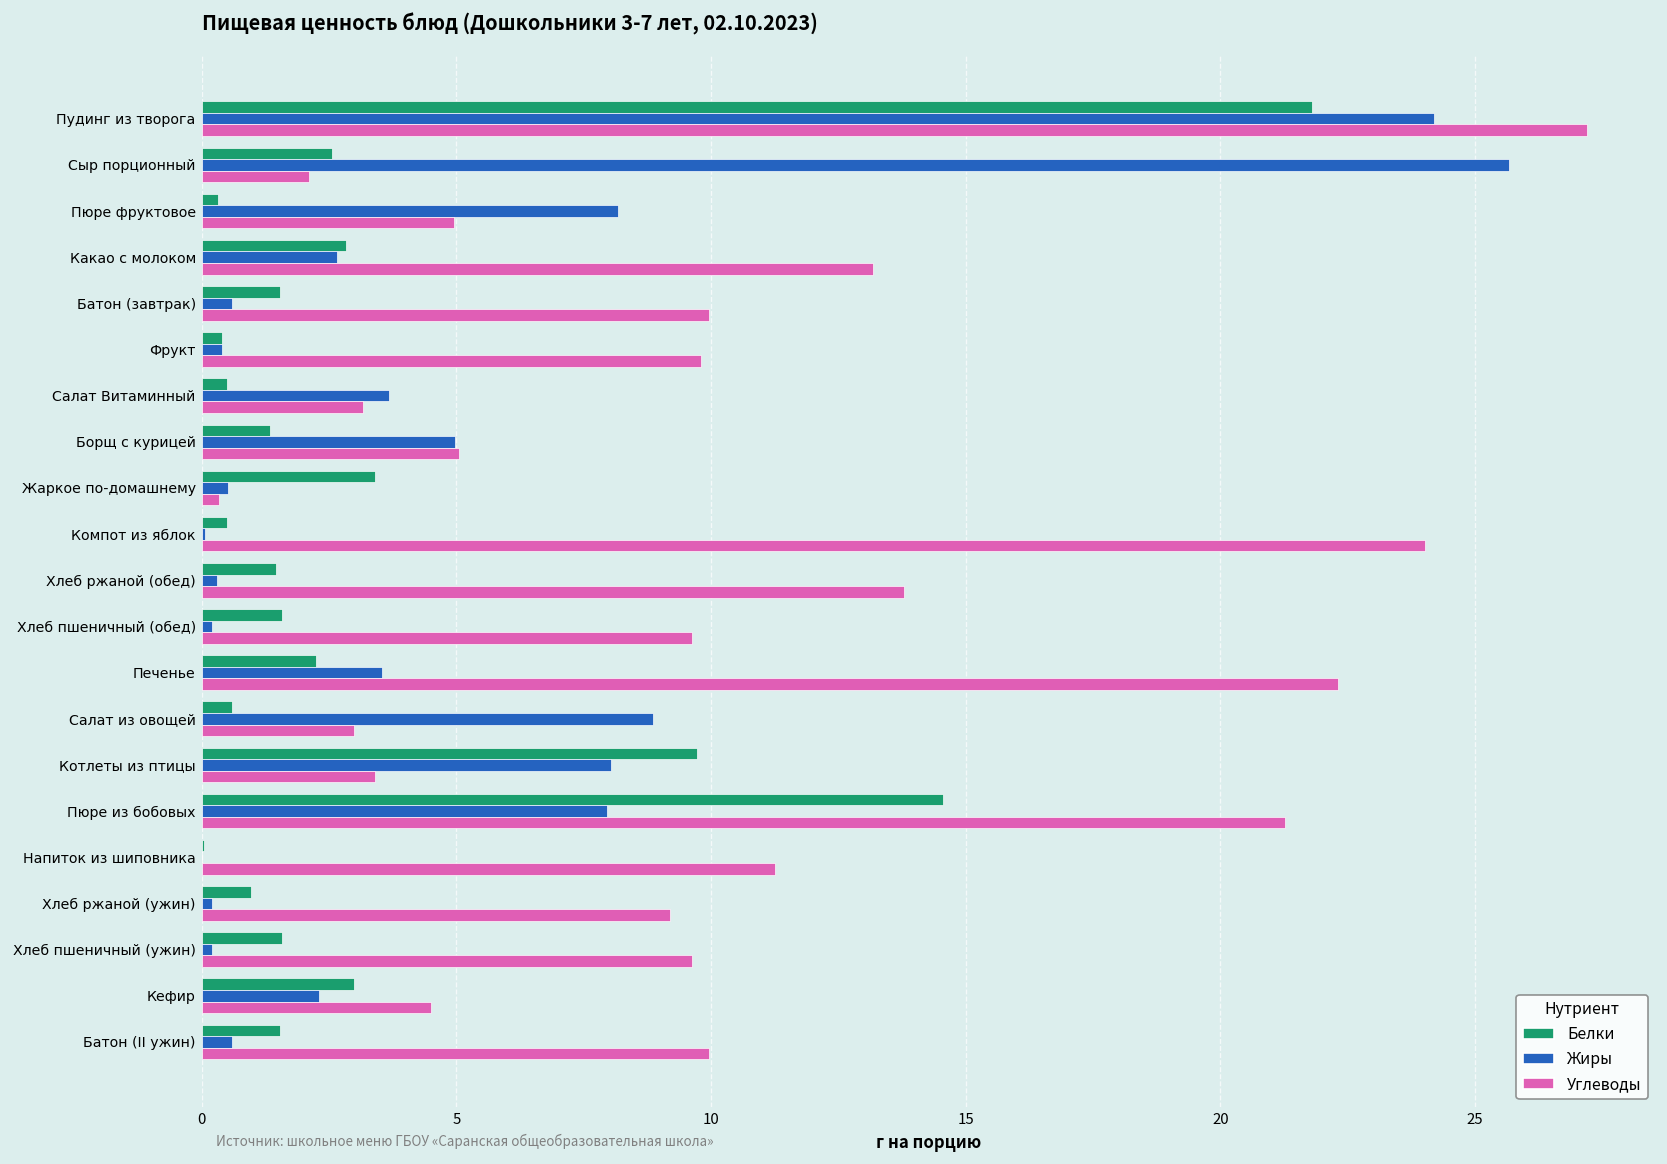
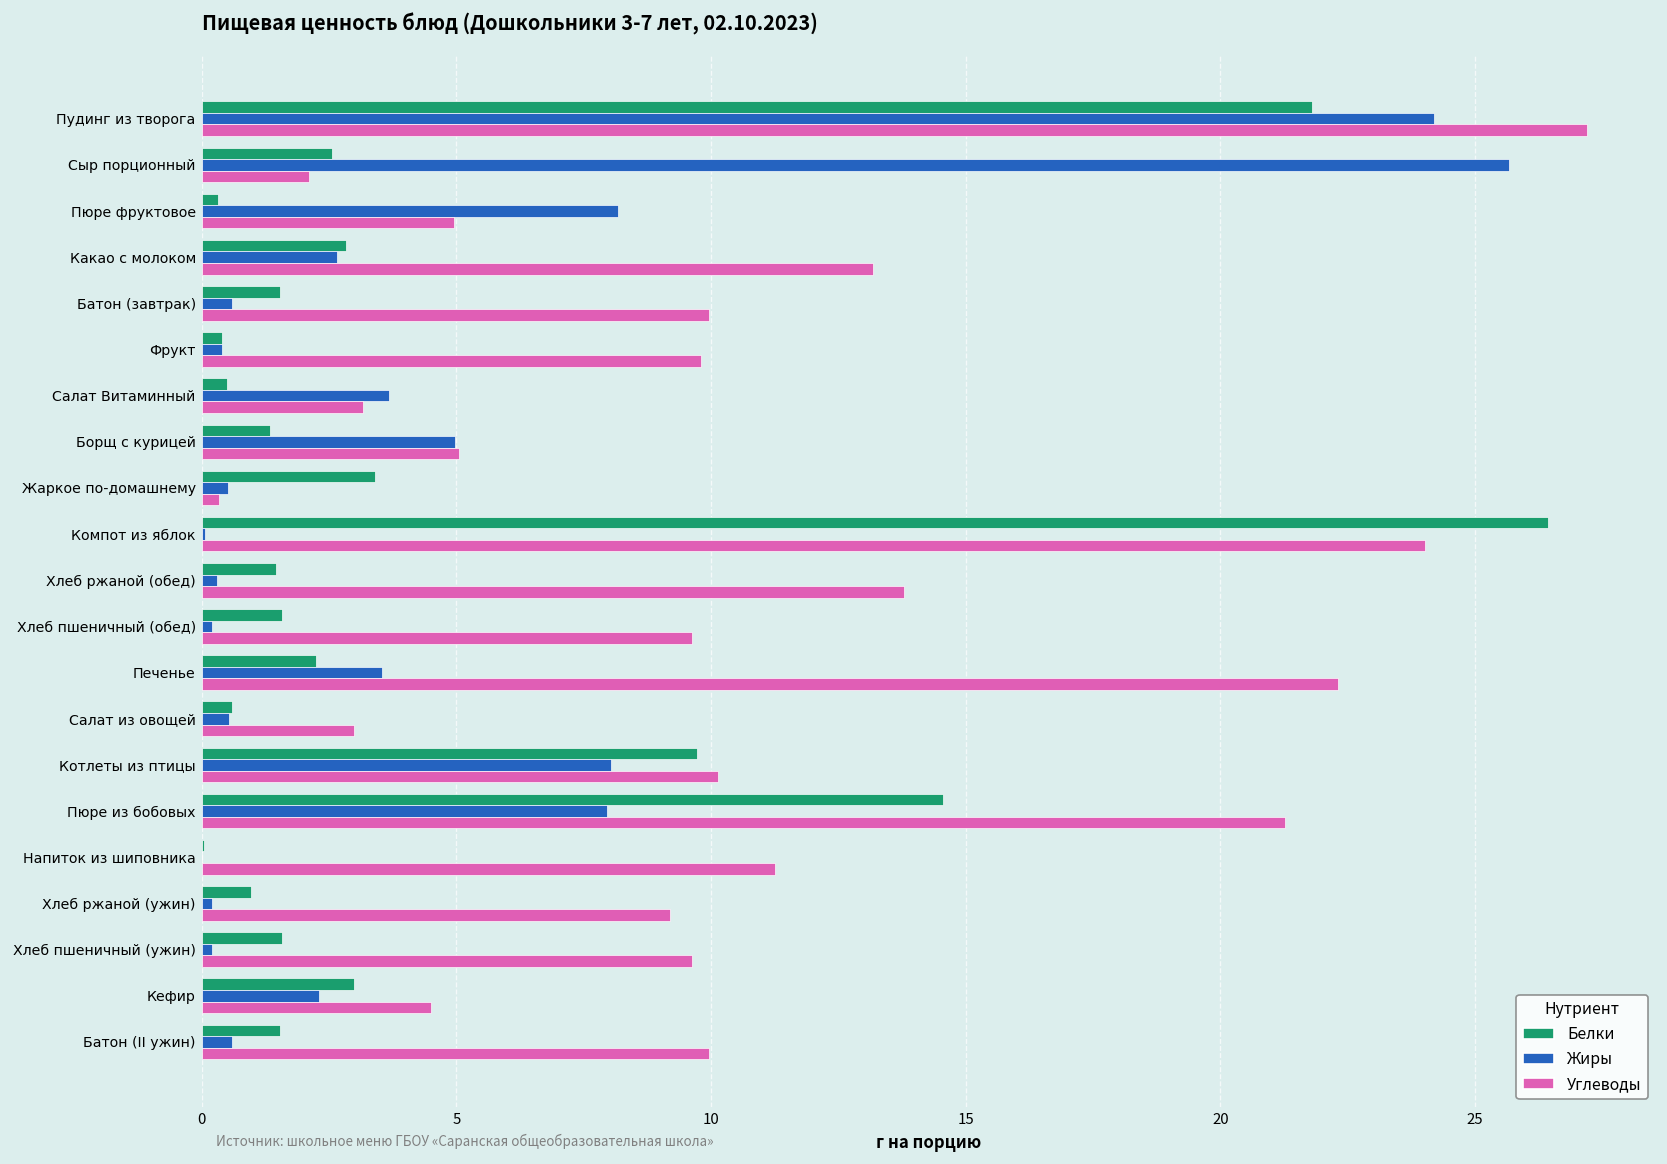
Белки, Компот из яблок: 0.5 -> 26.4
Жиры, Салат из овощей: 8.9 -> 0.5
Углеводы, Котлеты из птицы: 3.4 -> 10.1
